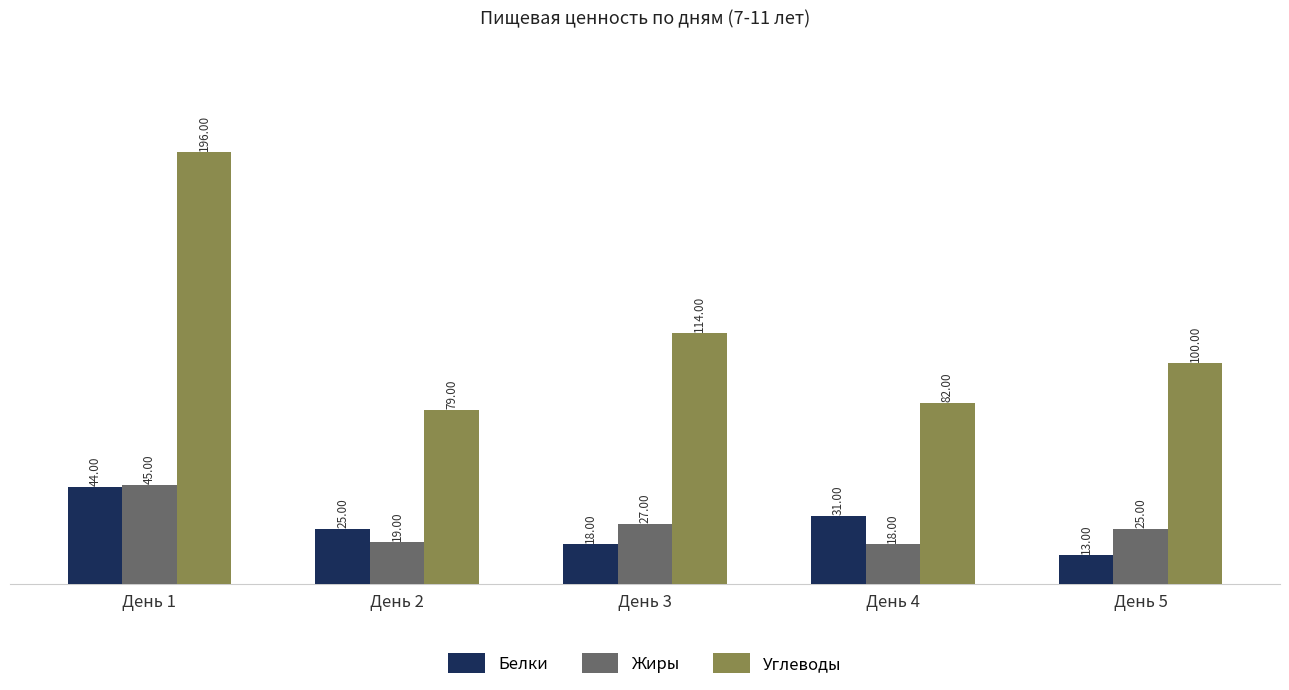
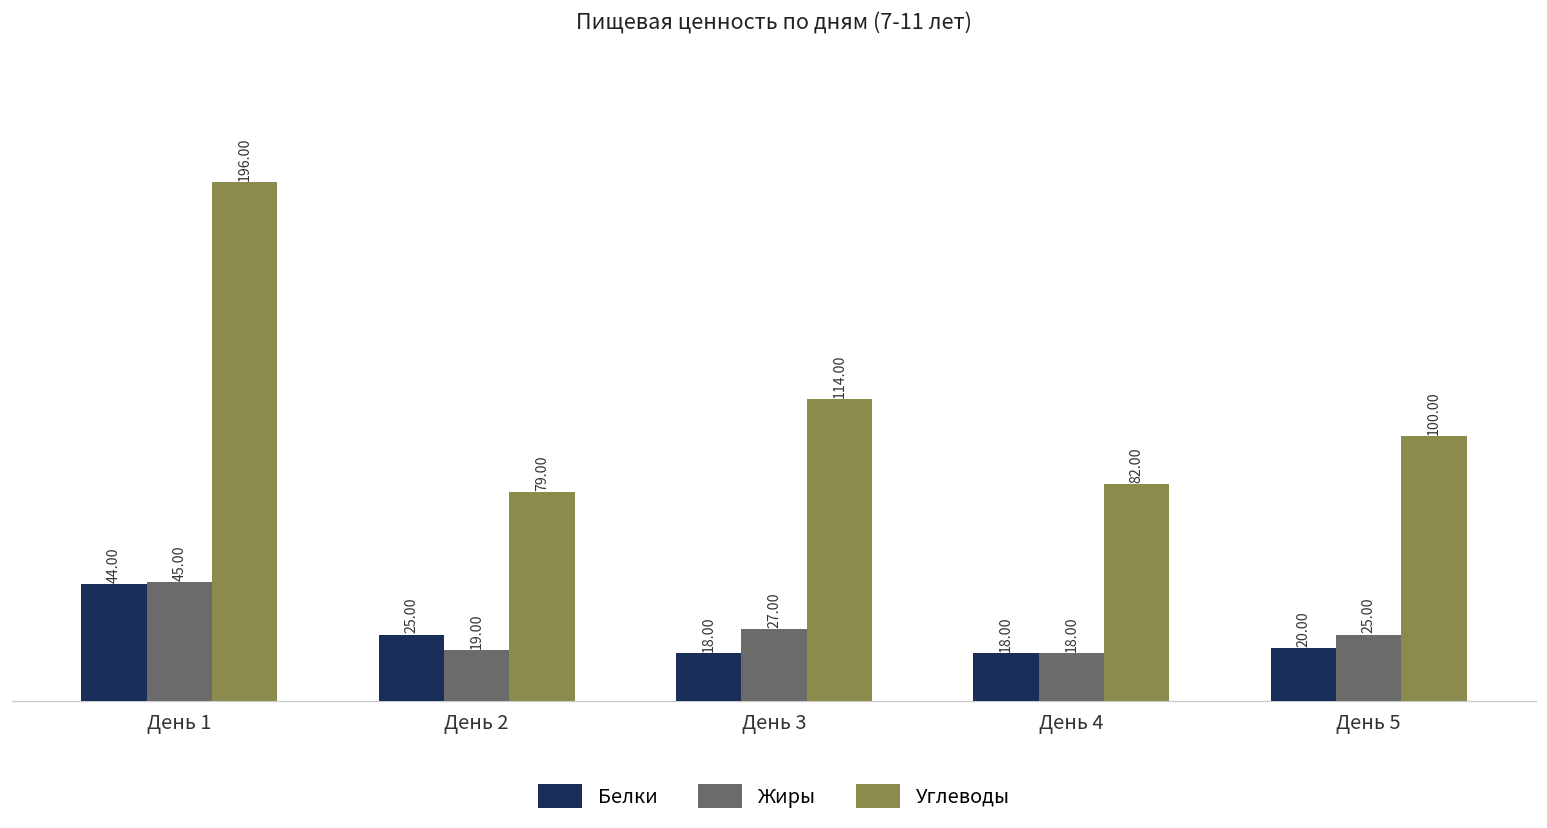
Белки, День 4: 31.00 -> 18.00
Белки, День 5: 13.00 -> 20.00
